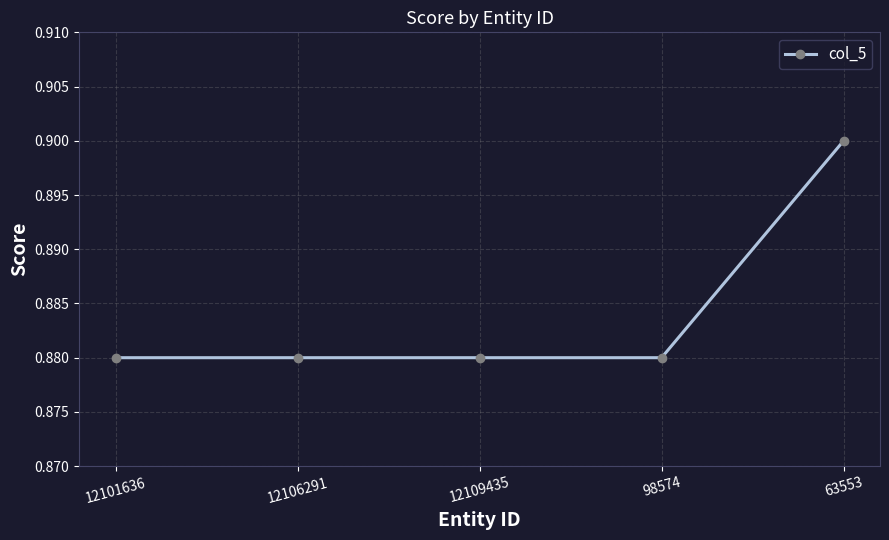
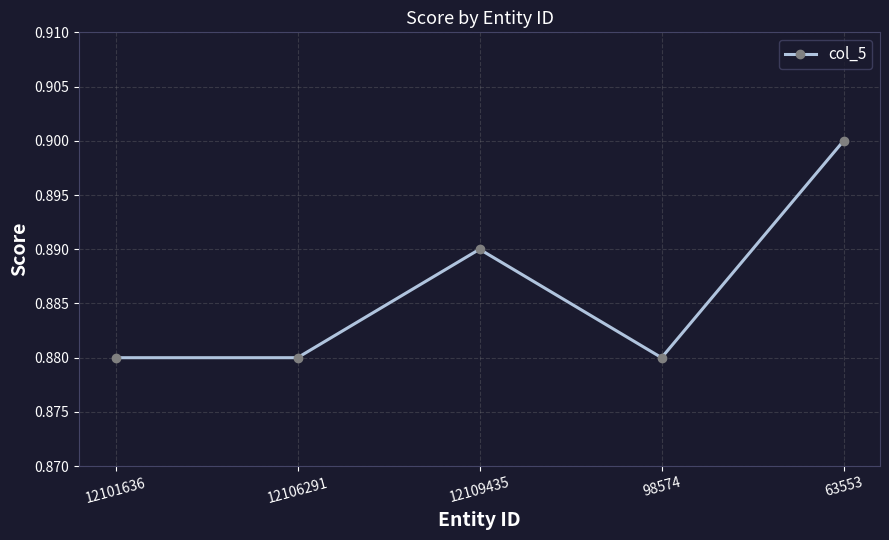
12109435: 0.88 -> 0.89
